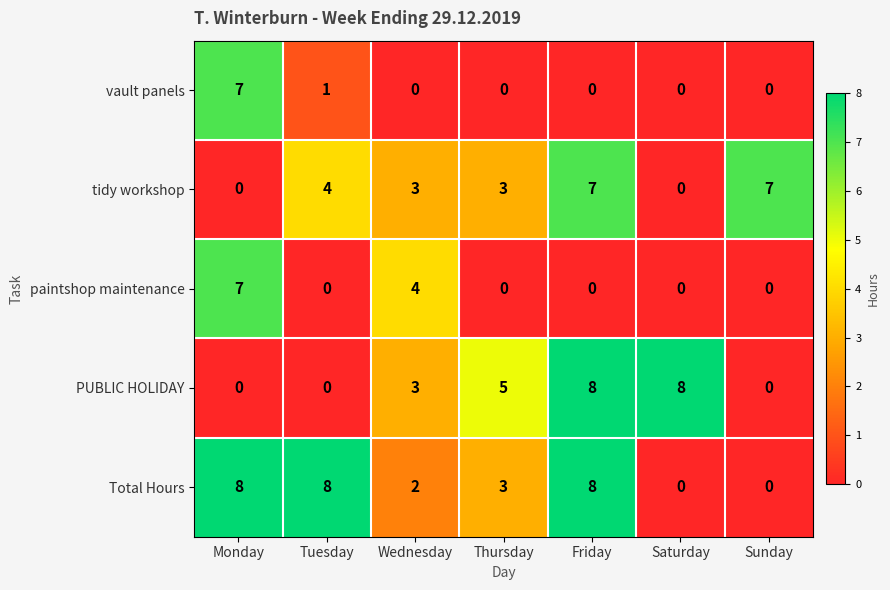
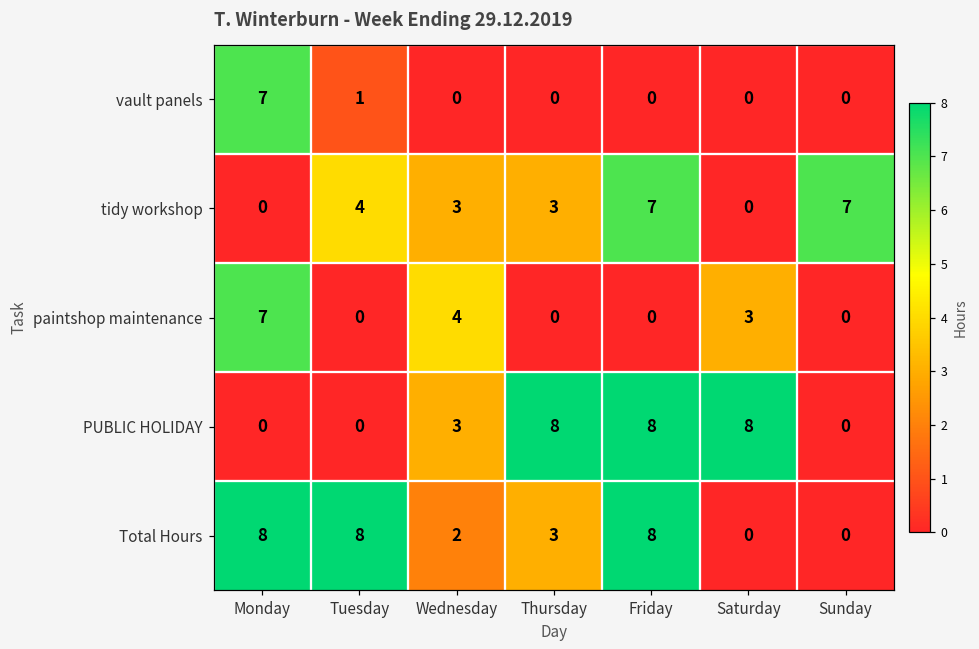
paintshop maintenance, Saturday: 0 -> 3
PUBLIC HOLIDAY, Thursday: 5 -> 8
